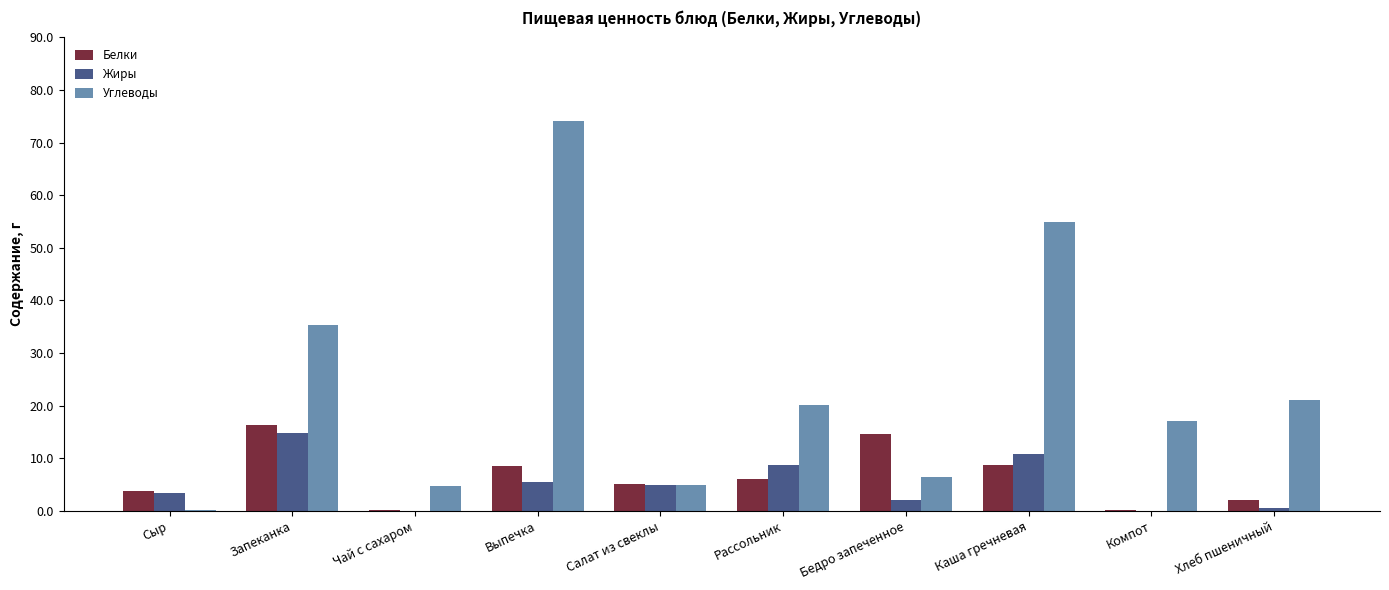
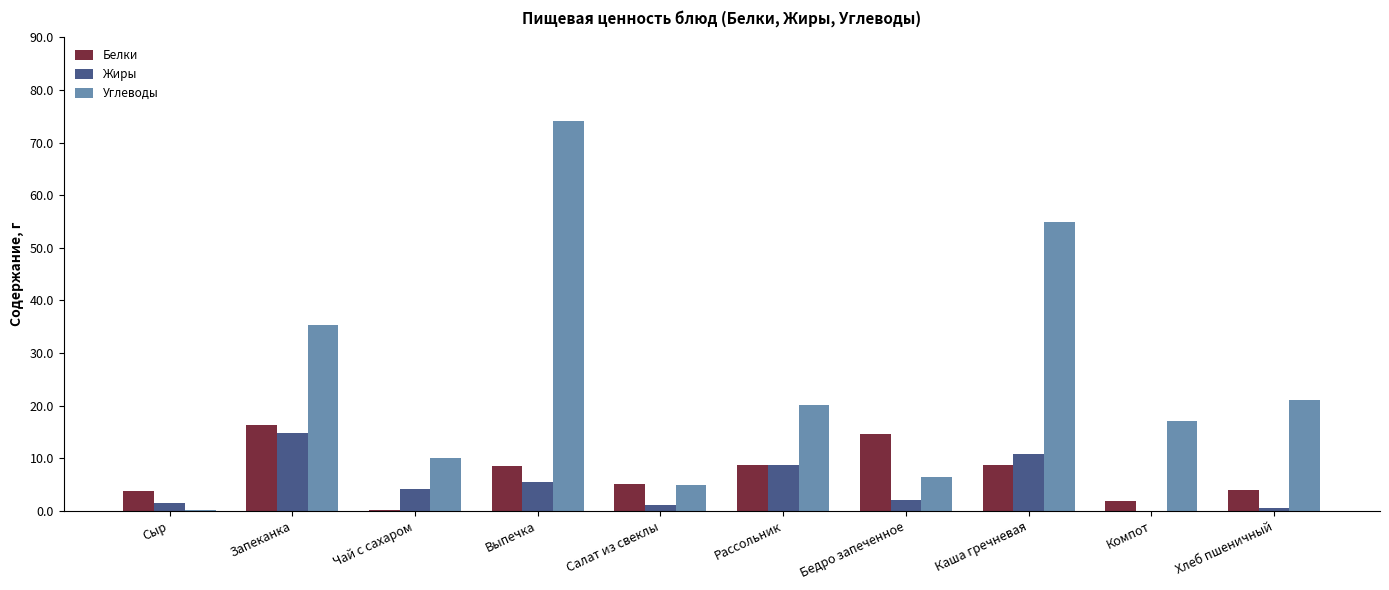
Жиры, Сыр: 3 -> 2
Жиры, Чай с сахаром: 0 -> 4
Углеводы, Чай с сахаром: 5 -> 10
Жиры, Салат из свеклы: 5 -> 1
Белки, Рассольник: 6 -> 9
Белки, Компот: 0 -> 2
Белки, Хлеб пшеничный: 2 -> 4
